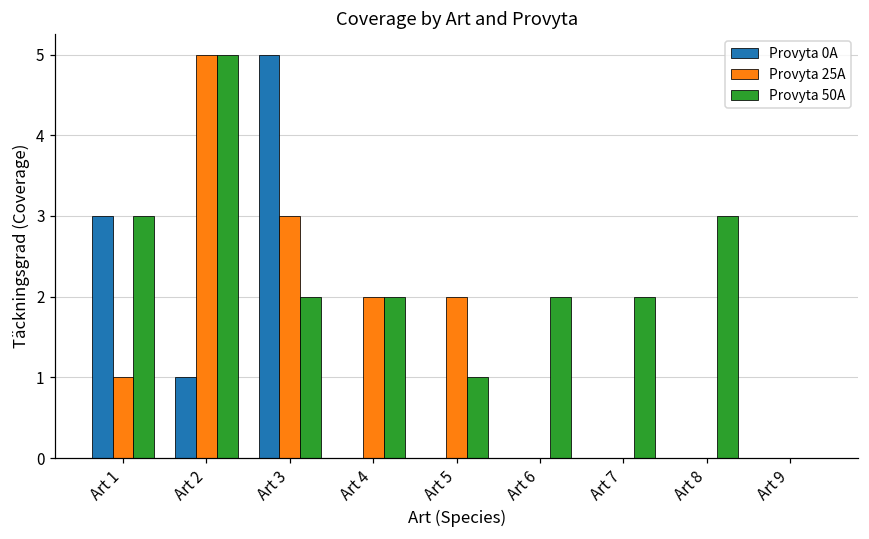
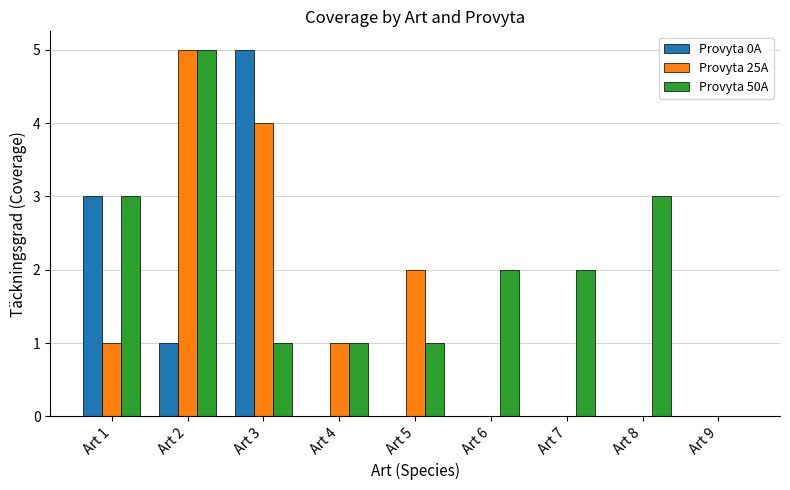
Provyta 25A, Art 3: 3 -> 4
Provyta 50A, Art 3: 2 -> 1
Provyta 25A, Art 4: 2 -> 1
Provyta 50A, Art 4: 2 -> 1
